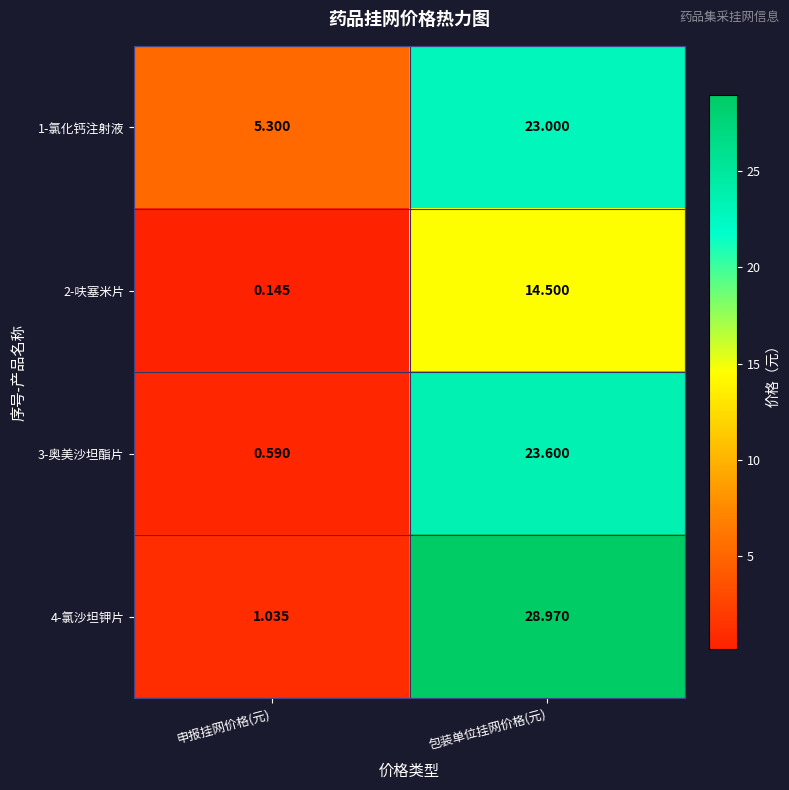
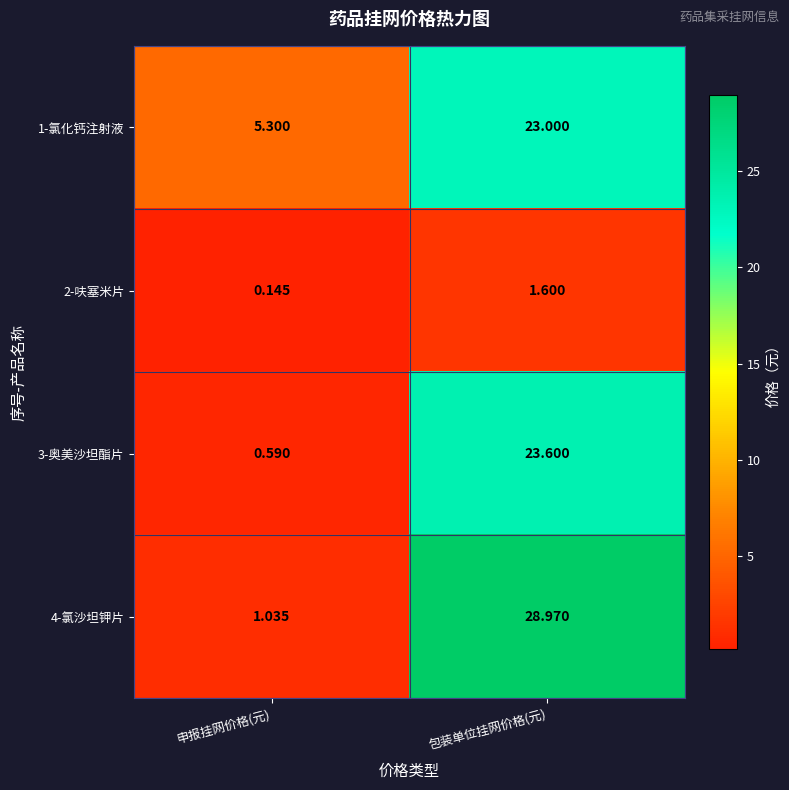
2-呋塞米片, 包装单位挂网价格(元): 14.500 -> 1.600
